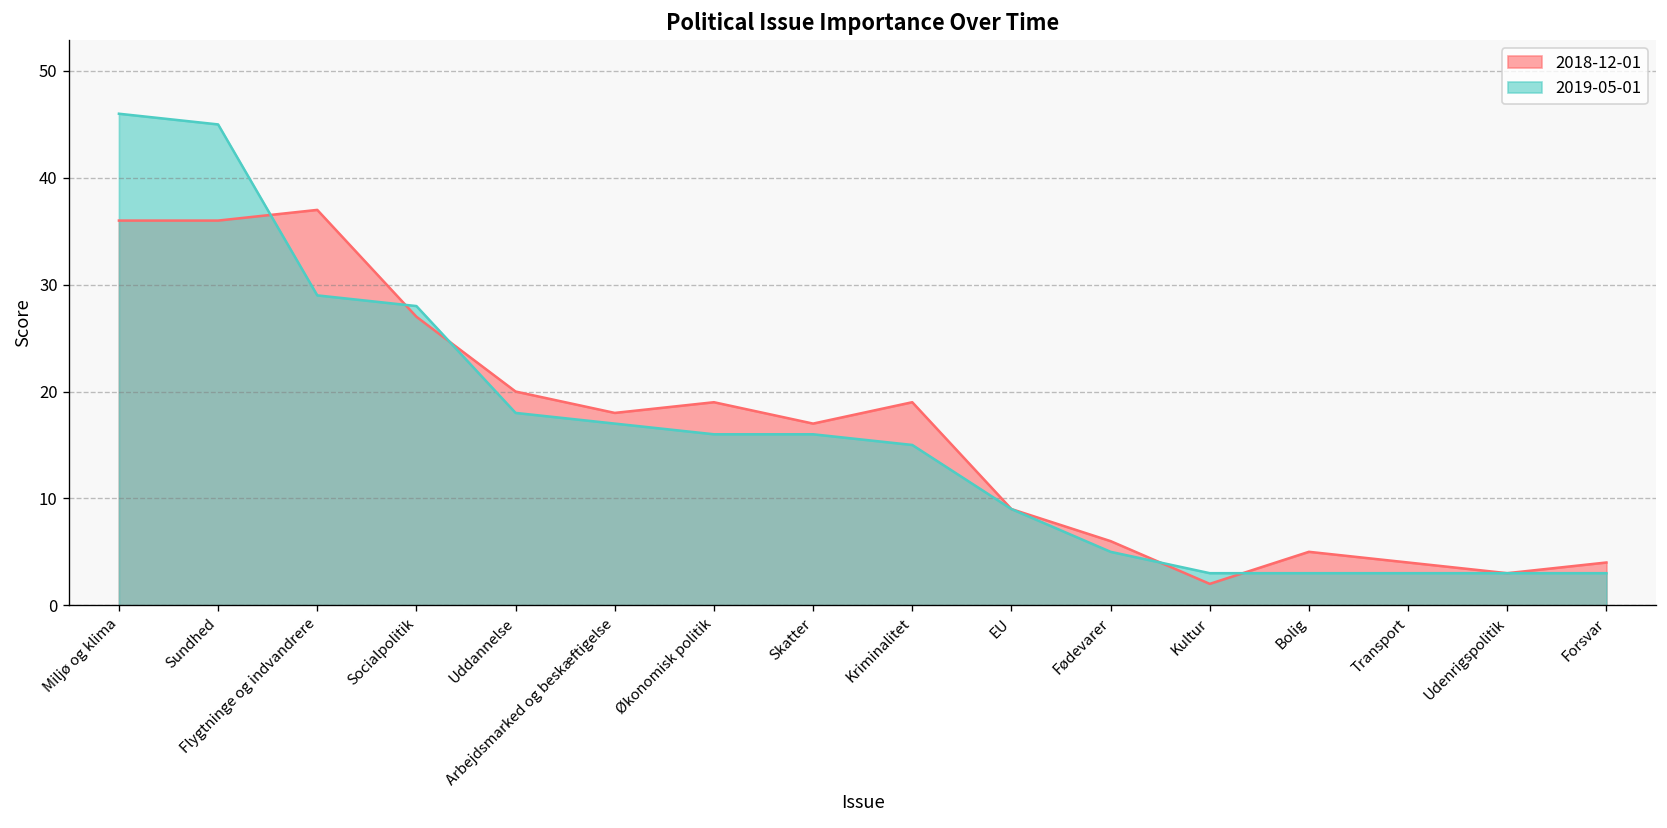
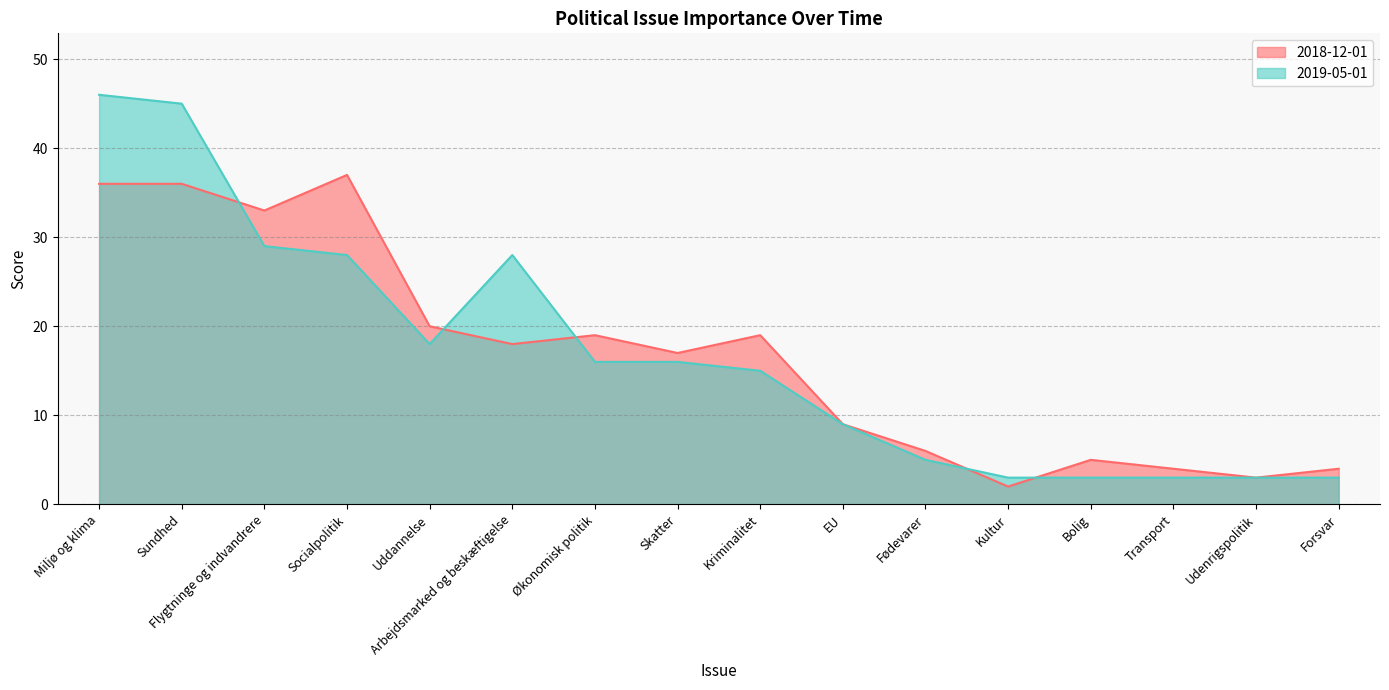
2018-12-01, Flygtninge og indvandrere: 37 -> 33
2018-12-01, Socialpolitik: 27 -> 37
2019-05-01, Arbejdsmarked og beskæftigelse: 17 -> 28
